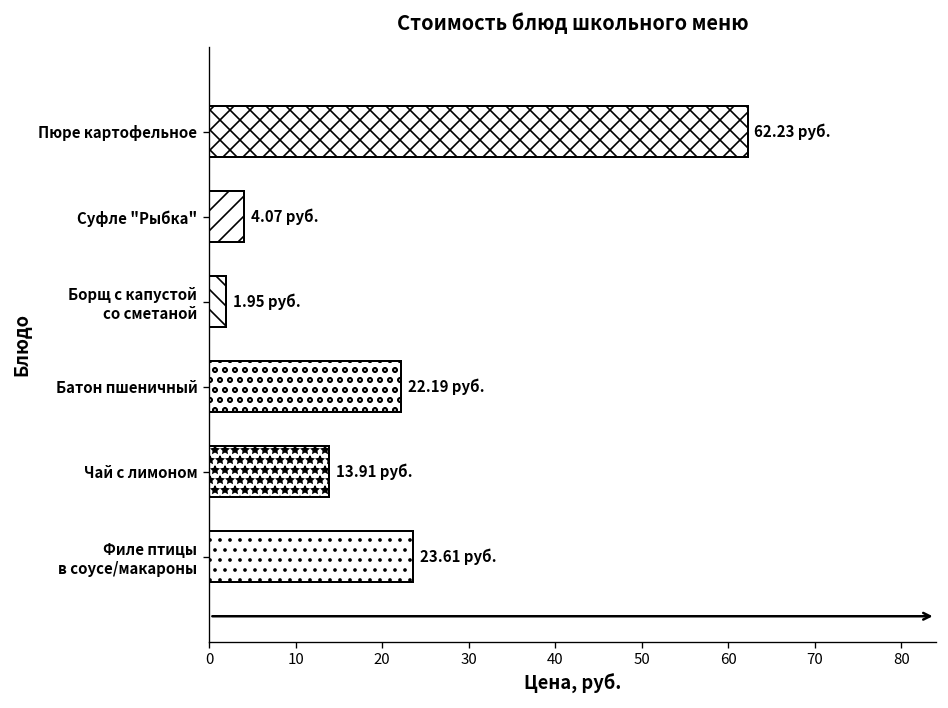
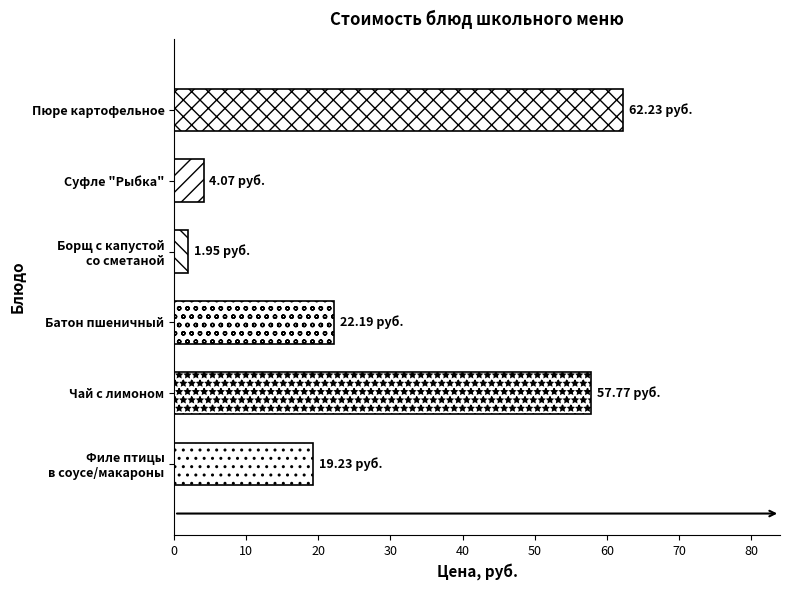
Чай с лимоном: 13.91 -> 57.77
Филе птицы в соусе/макароны: 23.61 -> 19.23
